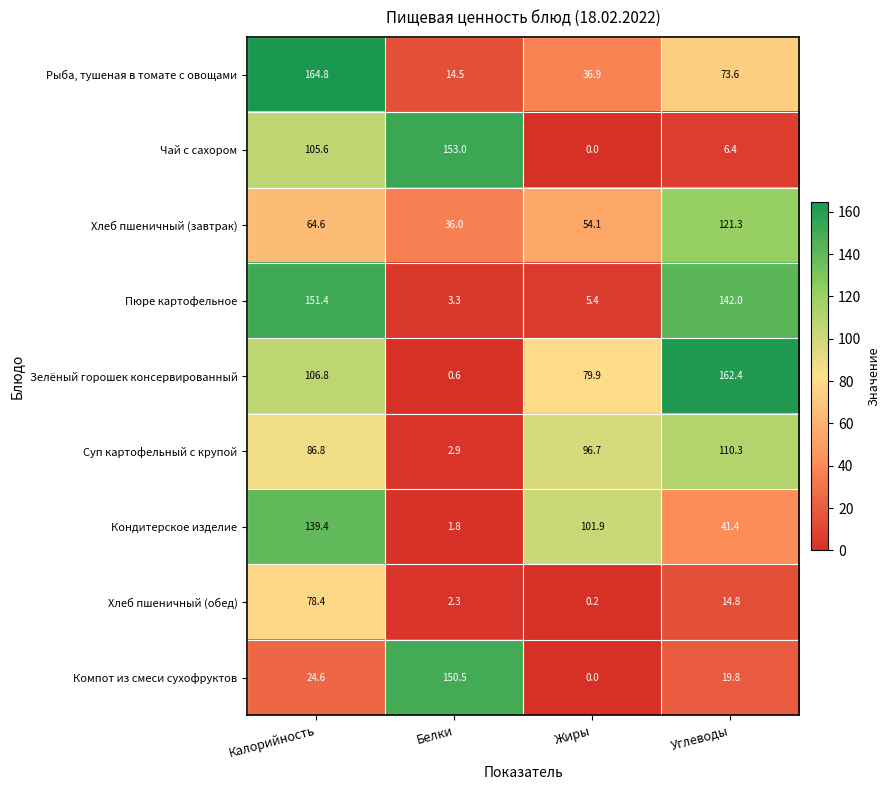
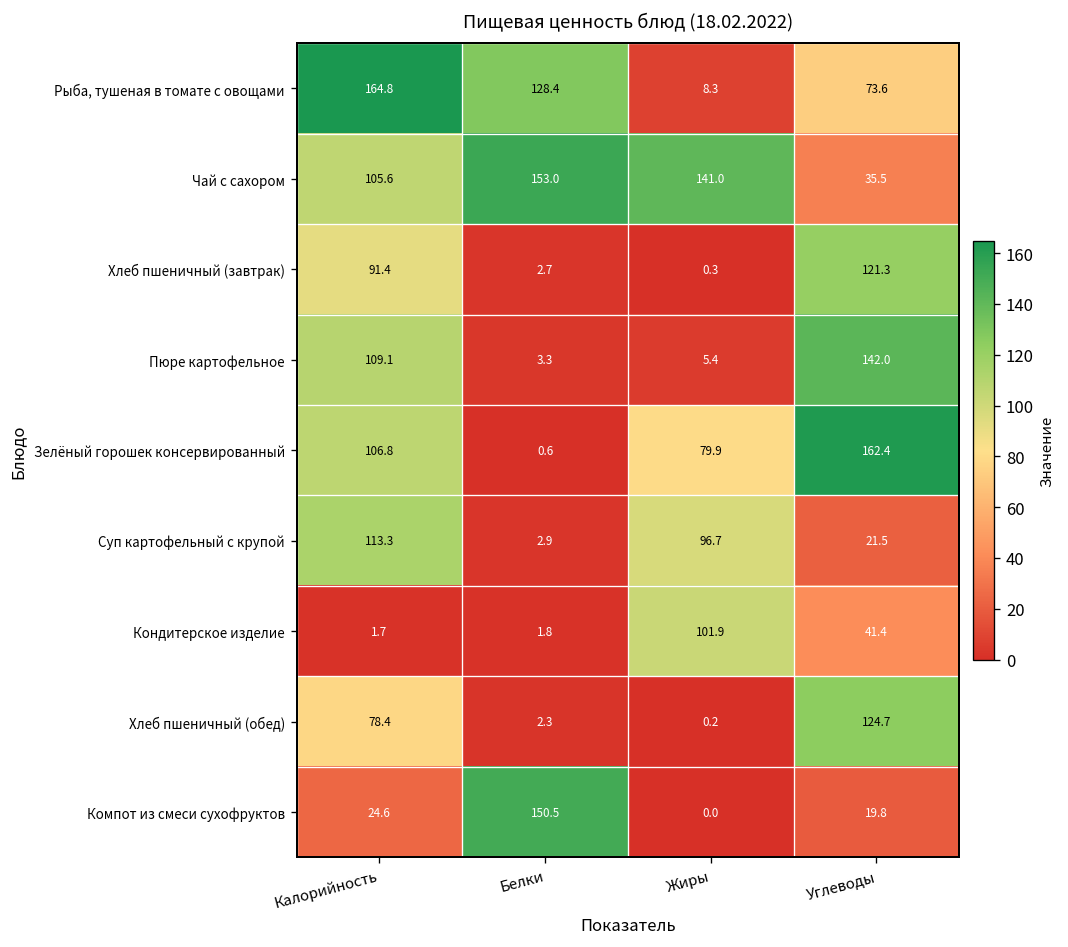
Рыба, тушеная в томате с овощами, Белки: 14.5 -> 128.4
Рыба, тушеная в томате с овощами, Жиры: 36.9 -> 8.3
Чай с сахором, Жиры: 0.0 -> 141.0
Чай с сахором, Углеводы: 6.4 -> 35.5
Хлеб пшеничный (завтрак), Калорийность: 64.6 -> 91.4
Хлеб пшеничный (завтрак), Белки: 36.0 -> 2.7
Хлеб пшеничный (завтрак), Жиры: 54.1 -> 0.3
Пюре картофельное, Калорийность: 151.4 -> 109.1
Суп картофельный с крупой, Калорийность: 86.8 -> 113.3
Суп картофельный с крупой, Углеводы: 110.3 -> 21.5
Кондитерское изделие, Калорийность: 139.4 -> 1.7
Хлеб пшеничный (обед), Углеводы: 14.8 -> 124.7
